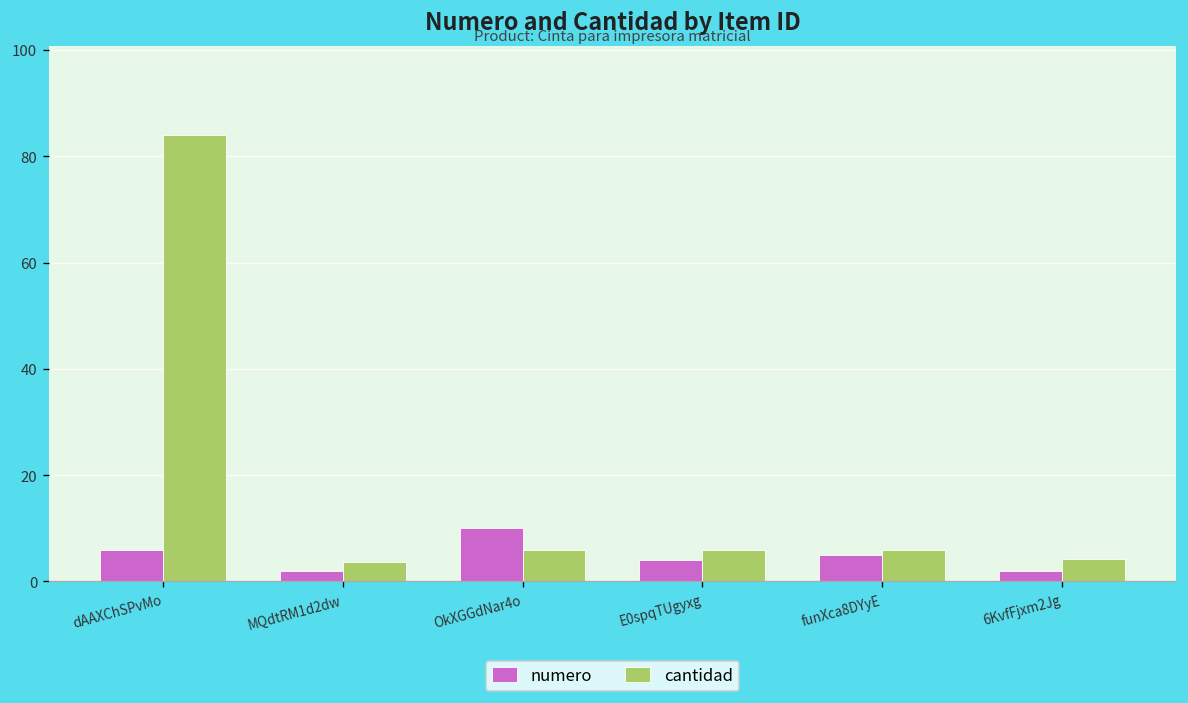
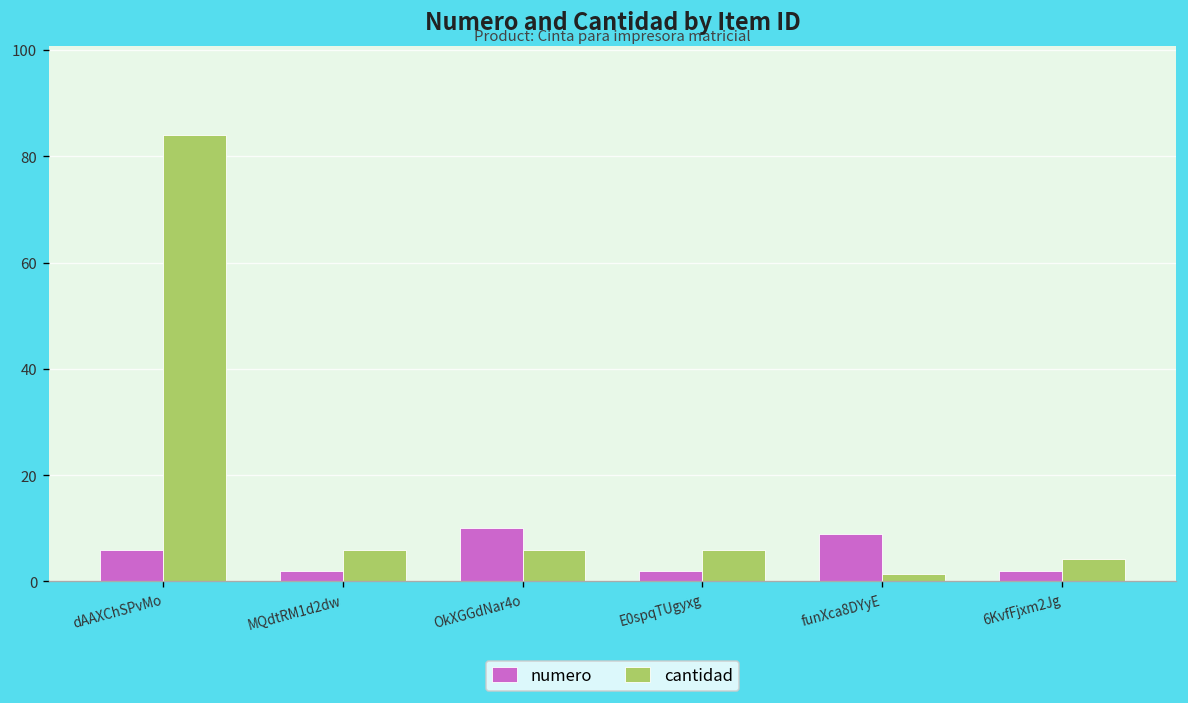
cantidad, MQdtRM1d2dw: 4 -> 6
numero, E0spqTUgyxg: 4 -> 2
numero, funXca8DYyE: 5 -> 9
cantidad, funXca8DYyE: 6 -> 1
